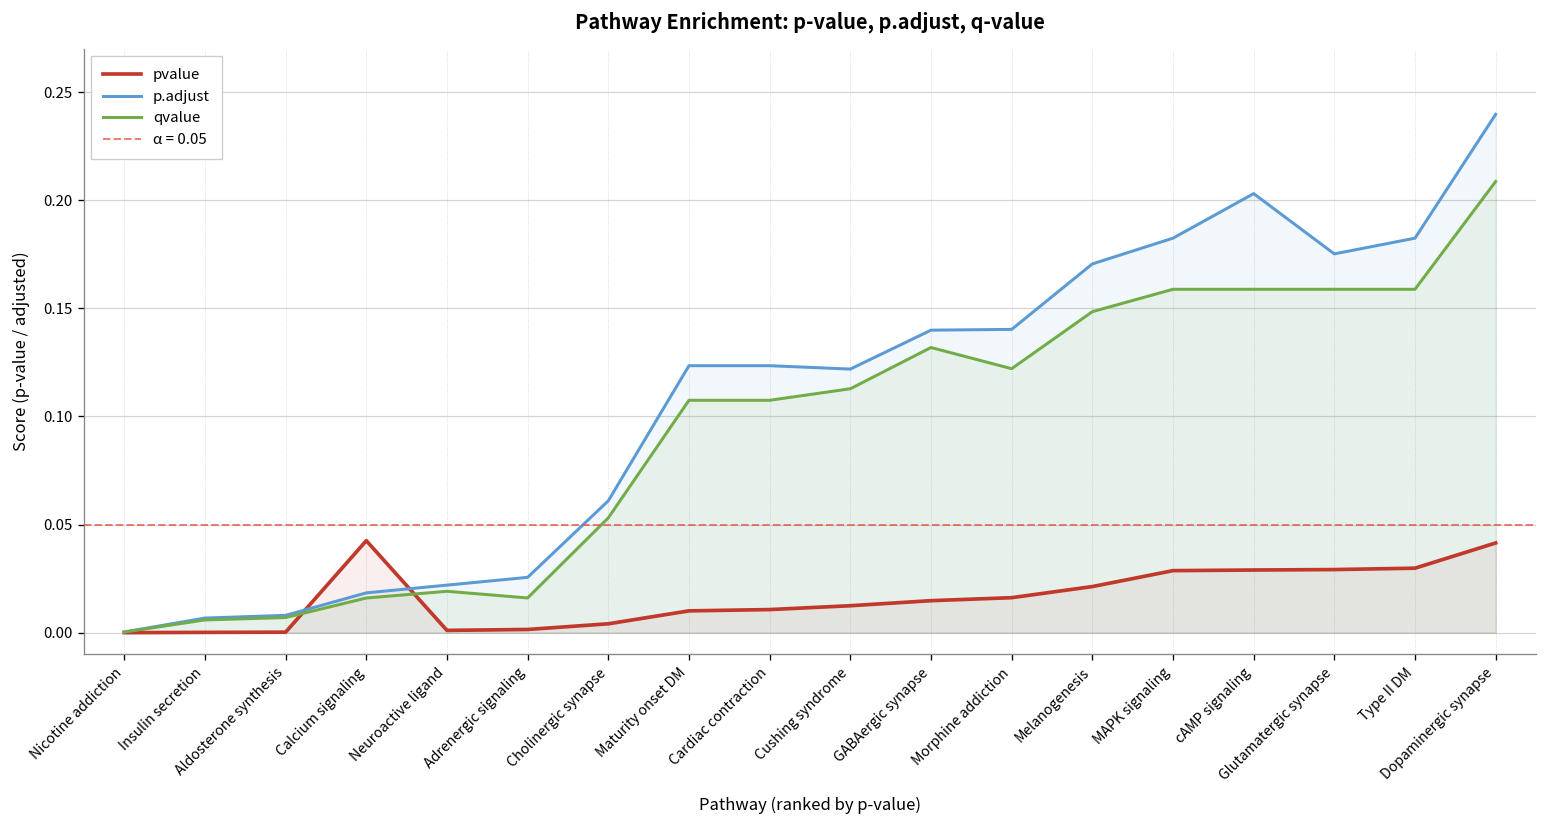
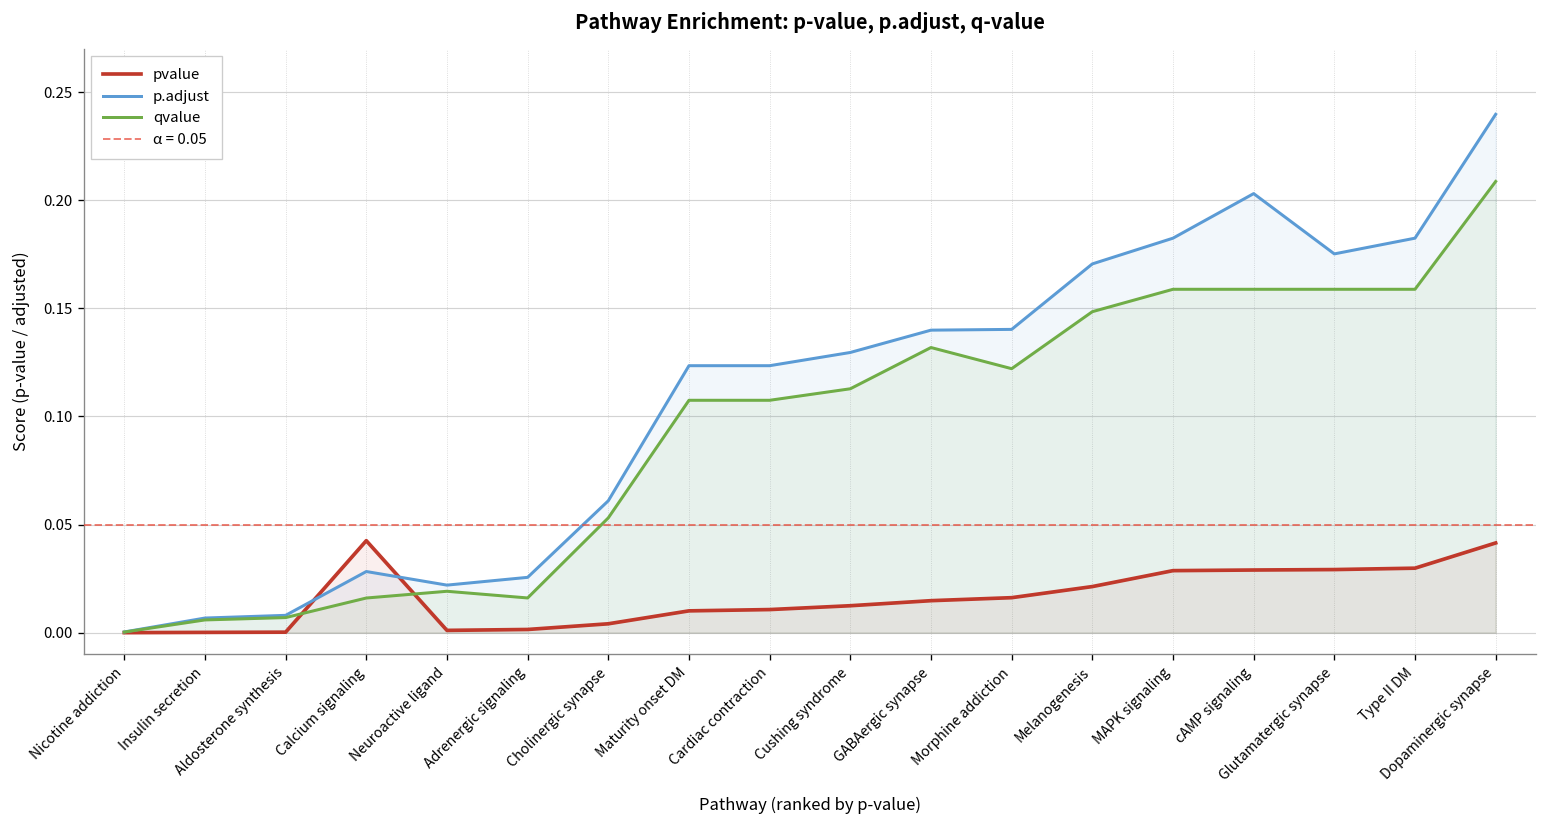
p.adjust, Calcium signaling: 0.018 -> 0.028
p.adjust, Cushing syndrome: 0.122 -> 0.130
